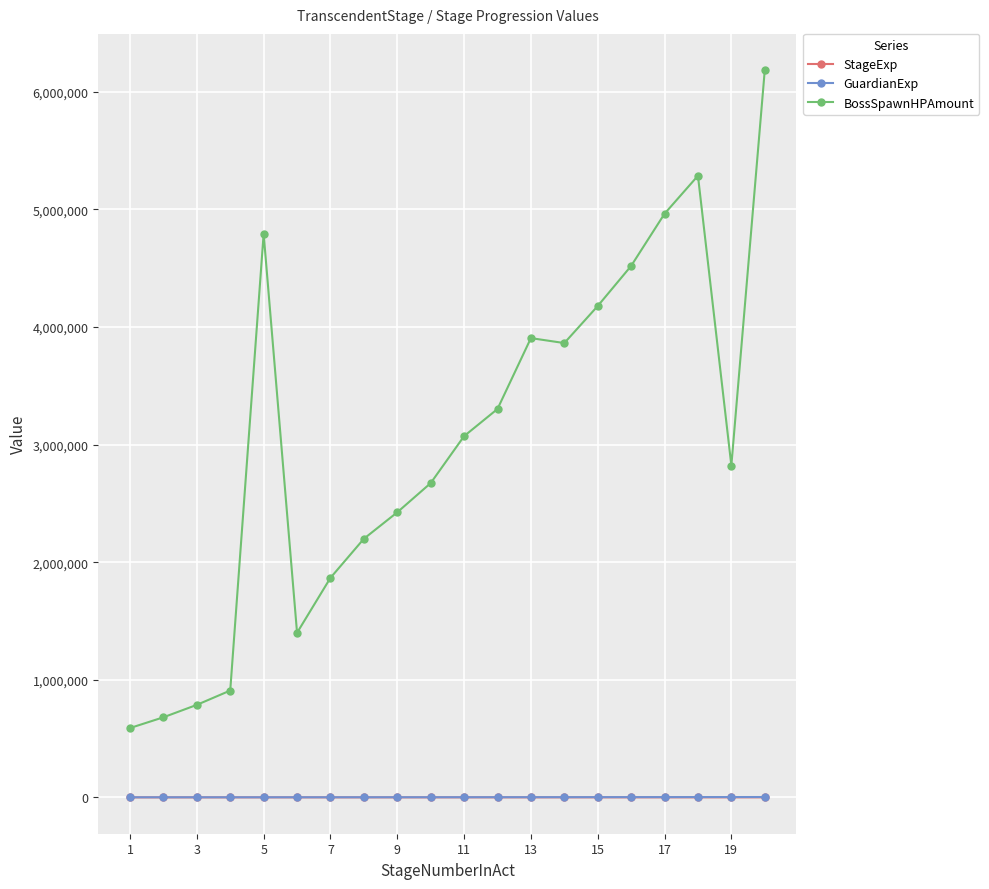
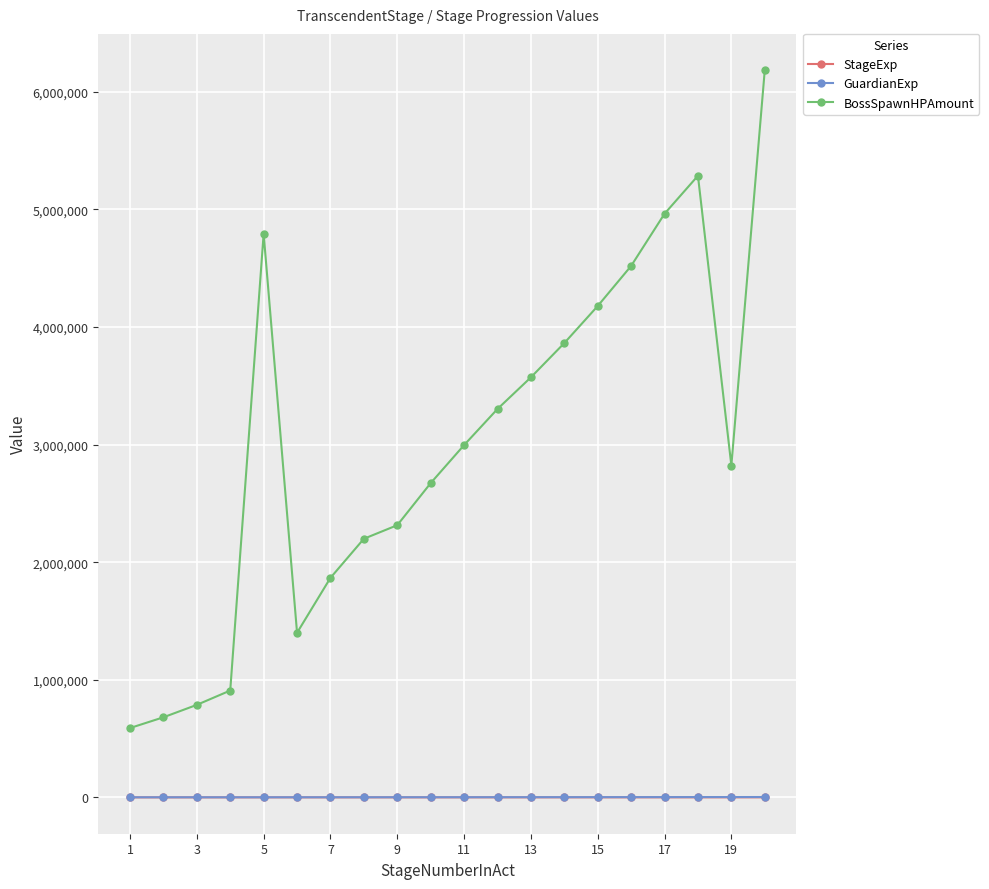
BossSpawnHPAmount, 9: 2,420,000 -> 2,310,000
BossSpawnHPAmount, 11: 3,070,000 -> 3,000,000
BossSpawnHPAmount, 13: 3,910,000 -> 3,570,000
